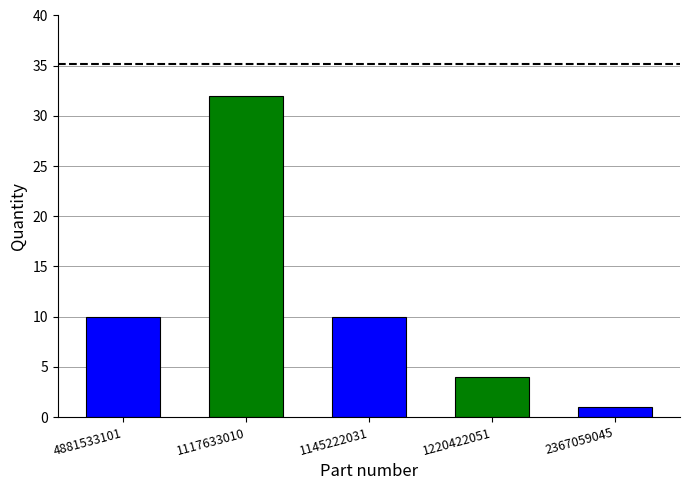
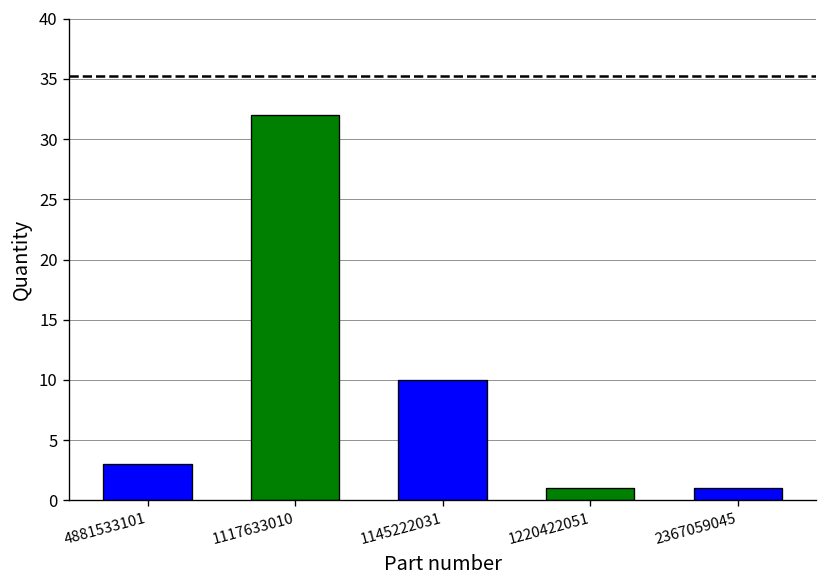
4881533101: 10 -> 3
1220422051: 4 -> 1
